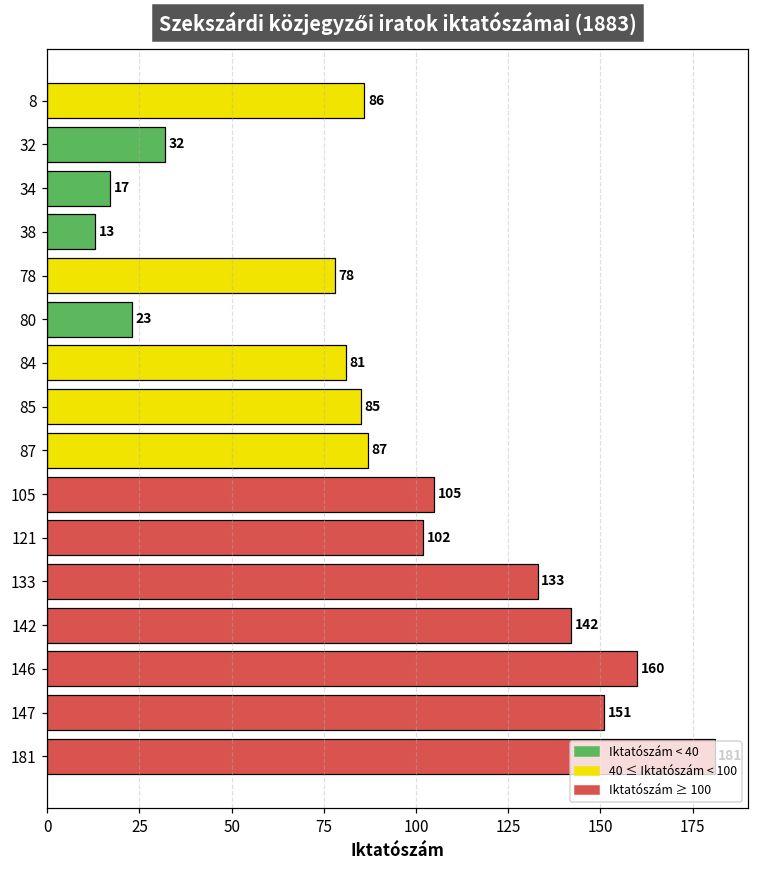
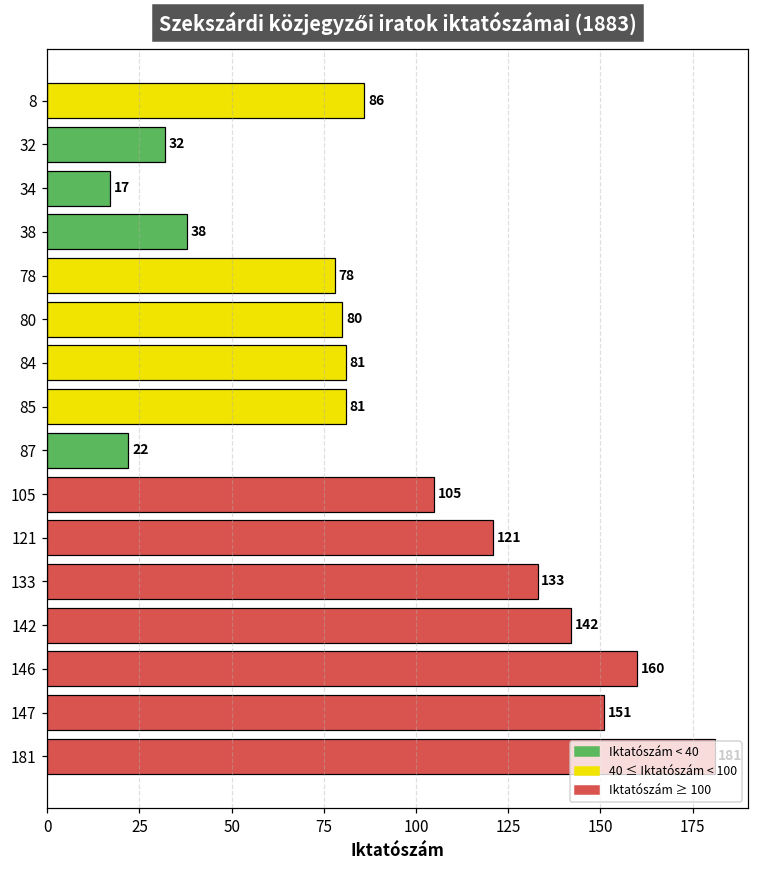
38: 13 -> 38
80: 23 -> 80
85: 85 -> 81
87: 87 -> 22
121: 102 -> 121
